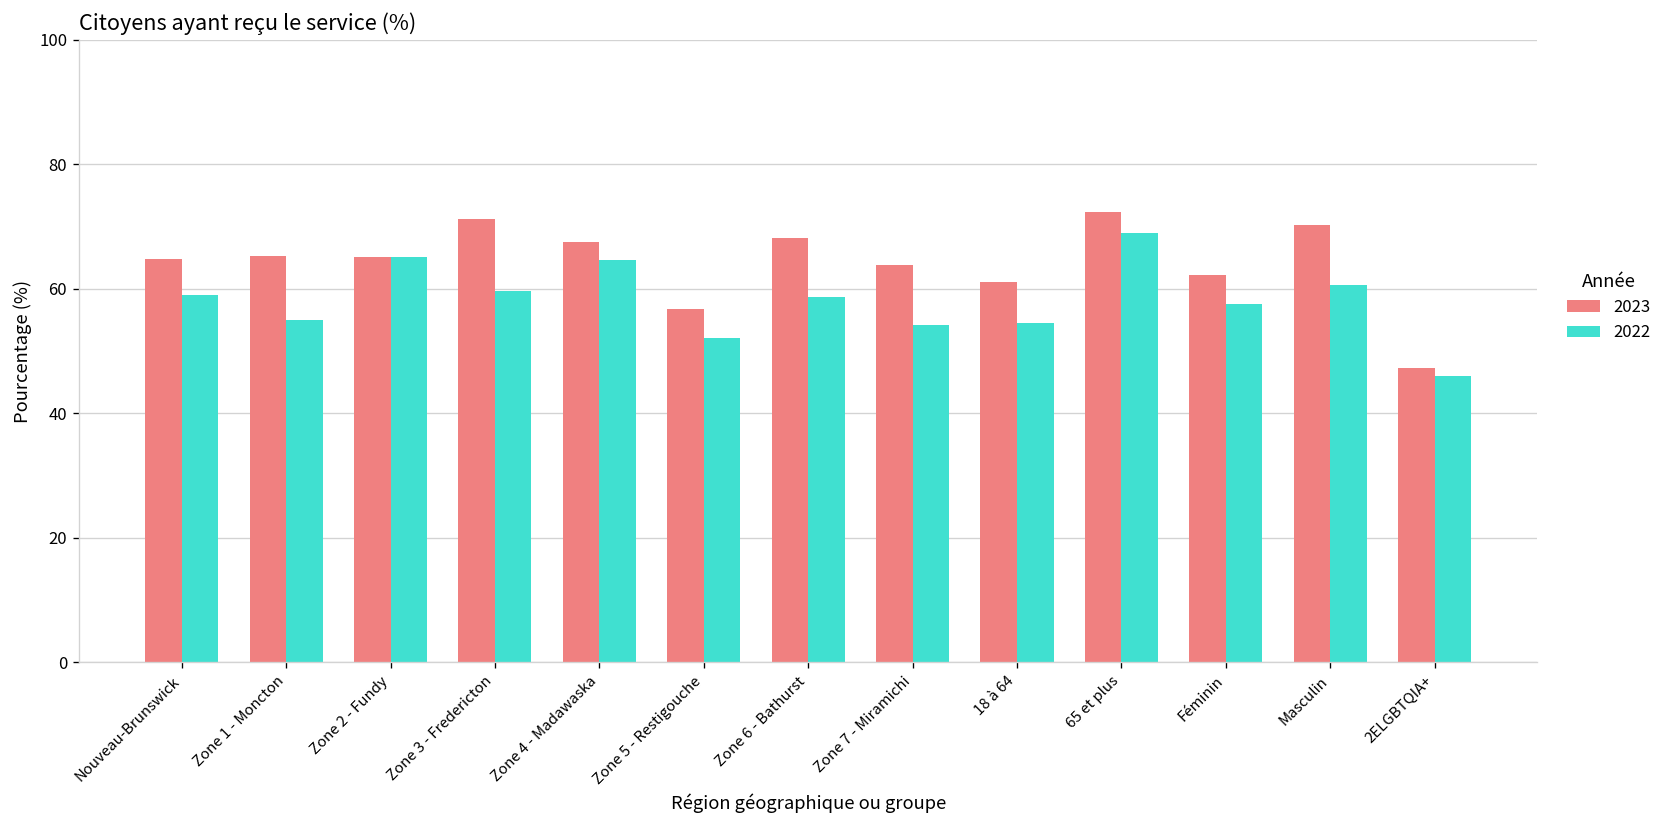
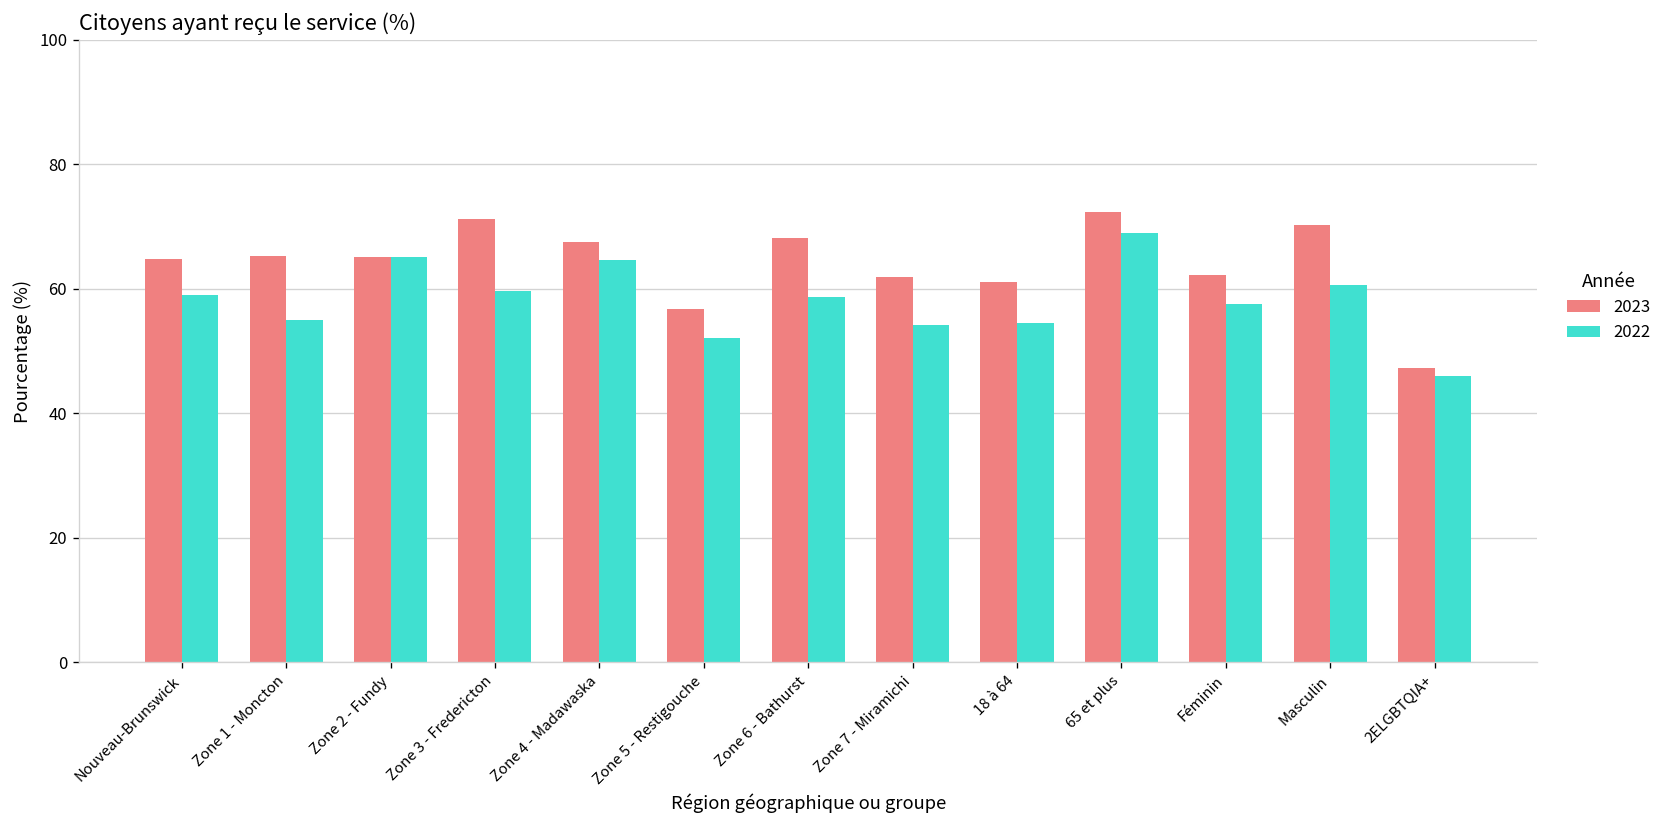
2023, Zone 7 - Miramichi: 64 -> 62
